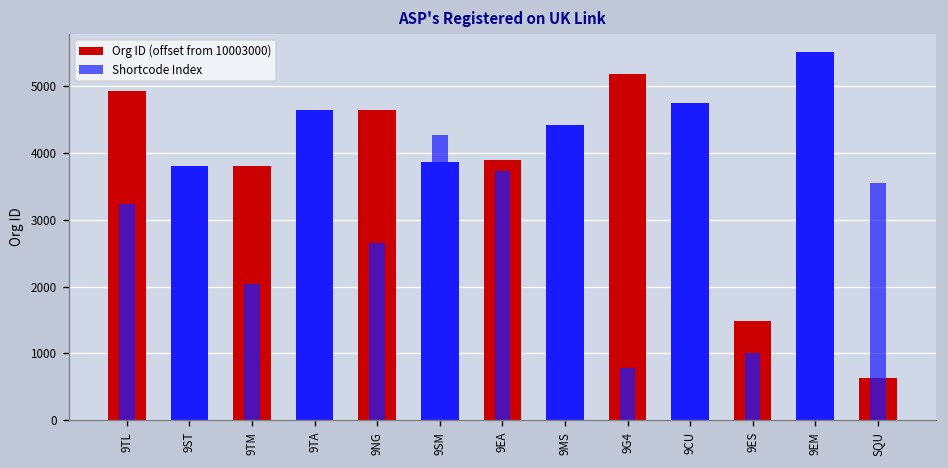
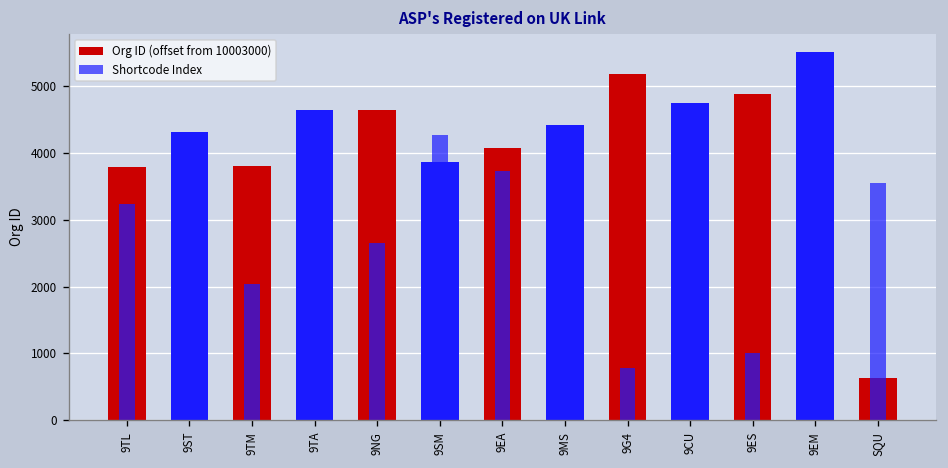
Org ID (offset from 10003000), 9TL: 4900 -> 3800
Org ID (offset from 10003000), 9ST: 3800 -> 4300
Org ID (offset from 10003000), 9EA: 3900 -> 4100
Org ID (offset from 10003000), 9ES: 1500 -> 4900
